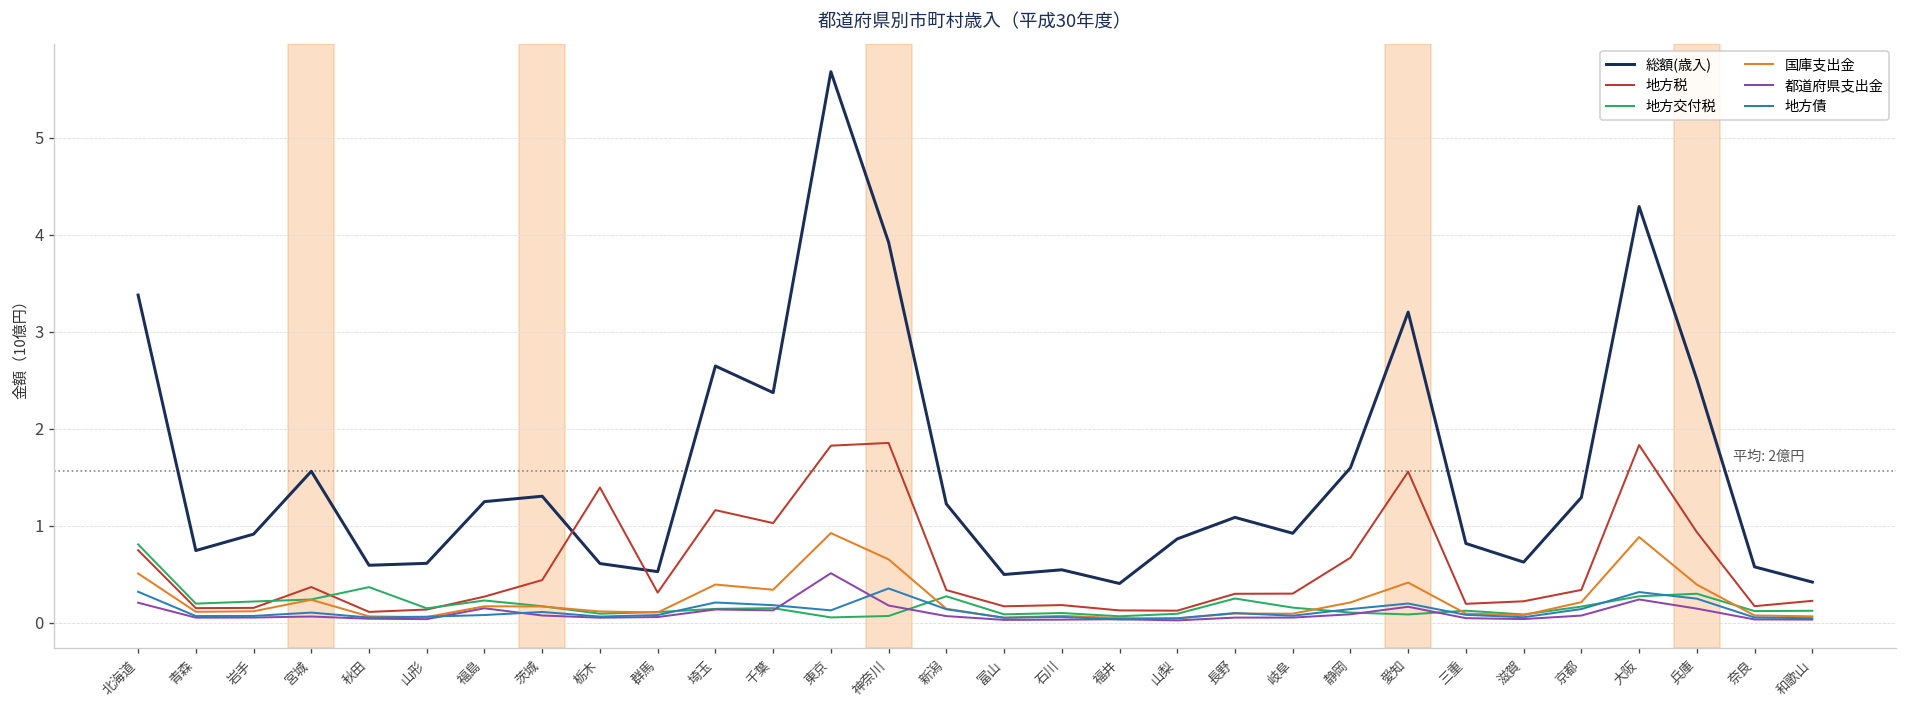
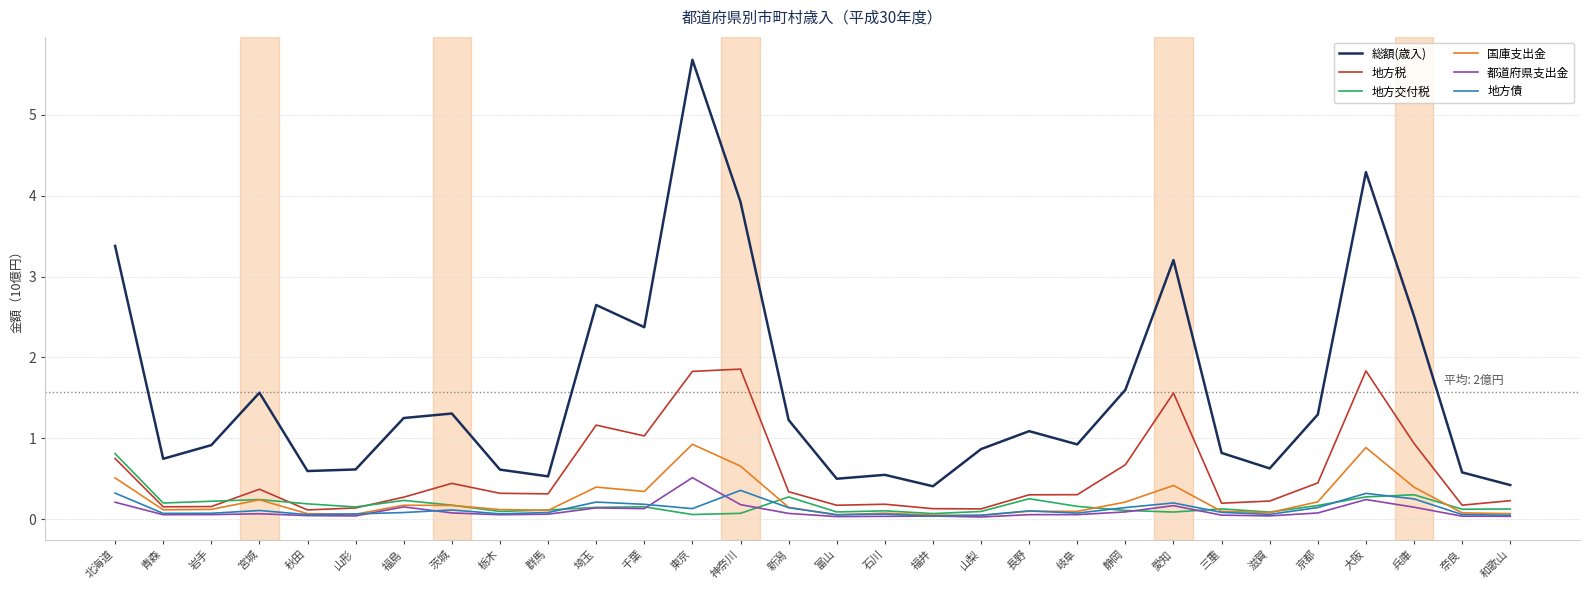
地方交付税, 秋田: 0.4 -> 0.2
地方税, 栃木: 1.4 -> 0.3
地方税, 京都: 0.3 -> 0.4
